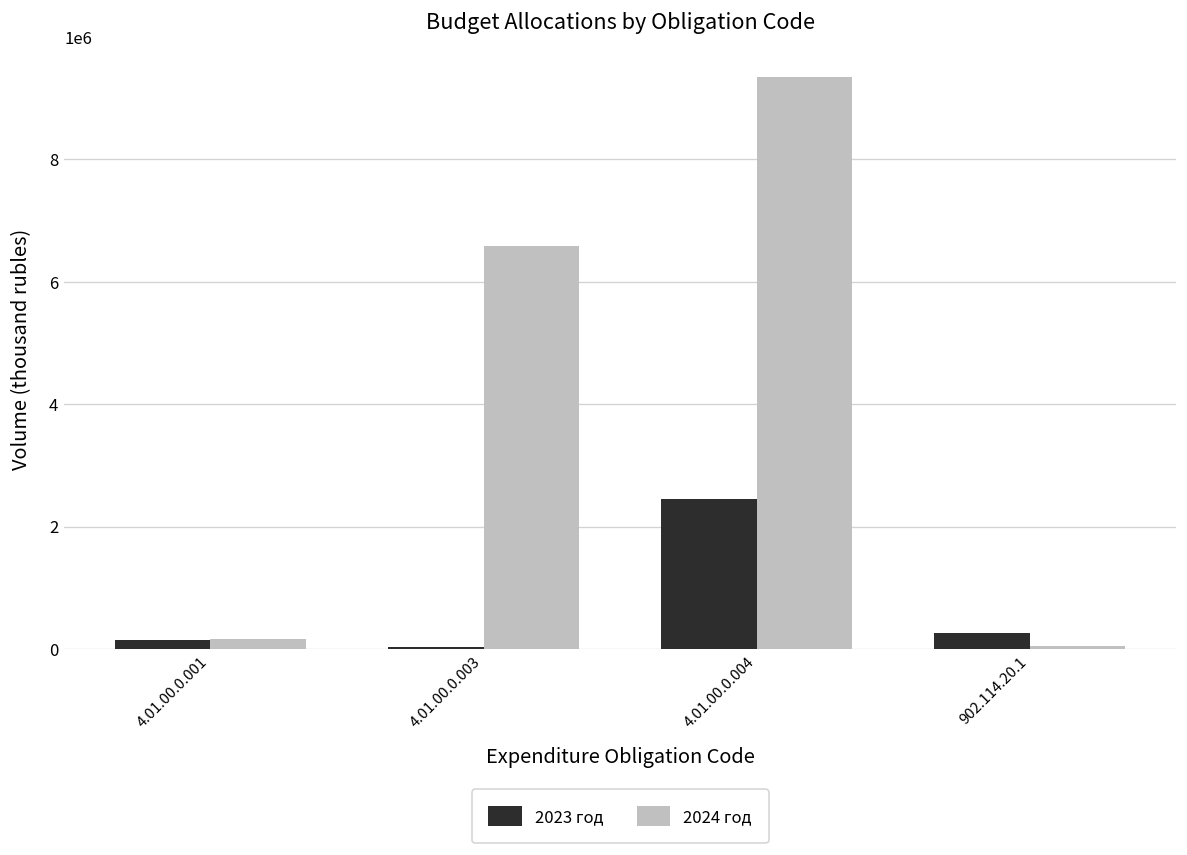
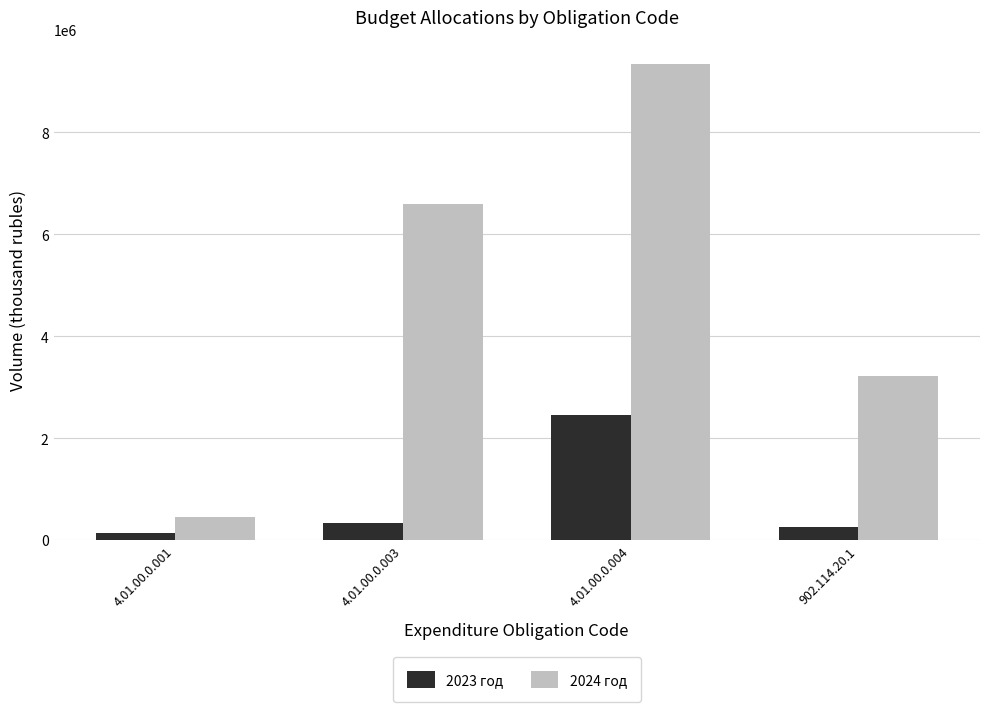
2024 год, 4.01.00.0.001: 200000 -> 500000
2023 год, 4.01.00.0.003: 0 -> 300000
2024 год, 902.114.20.1: 0 -> 3200000
